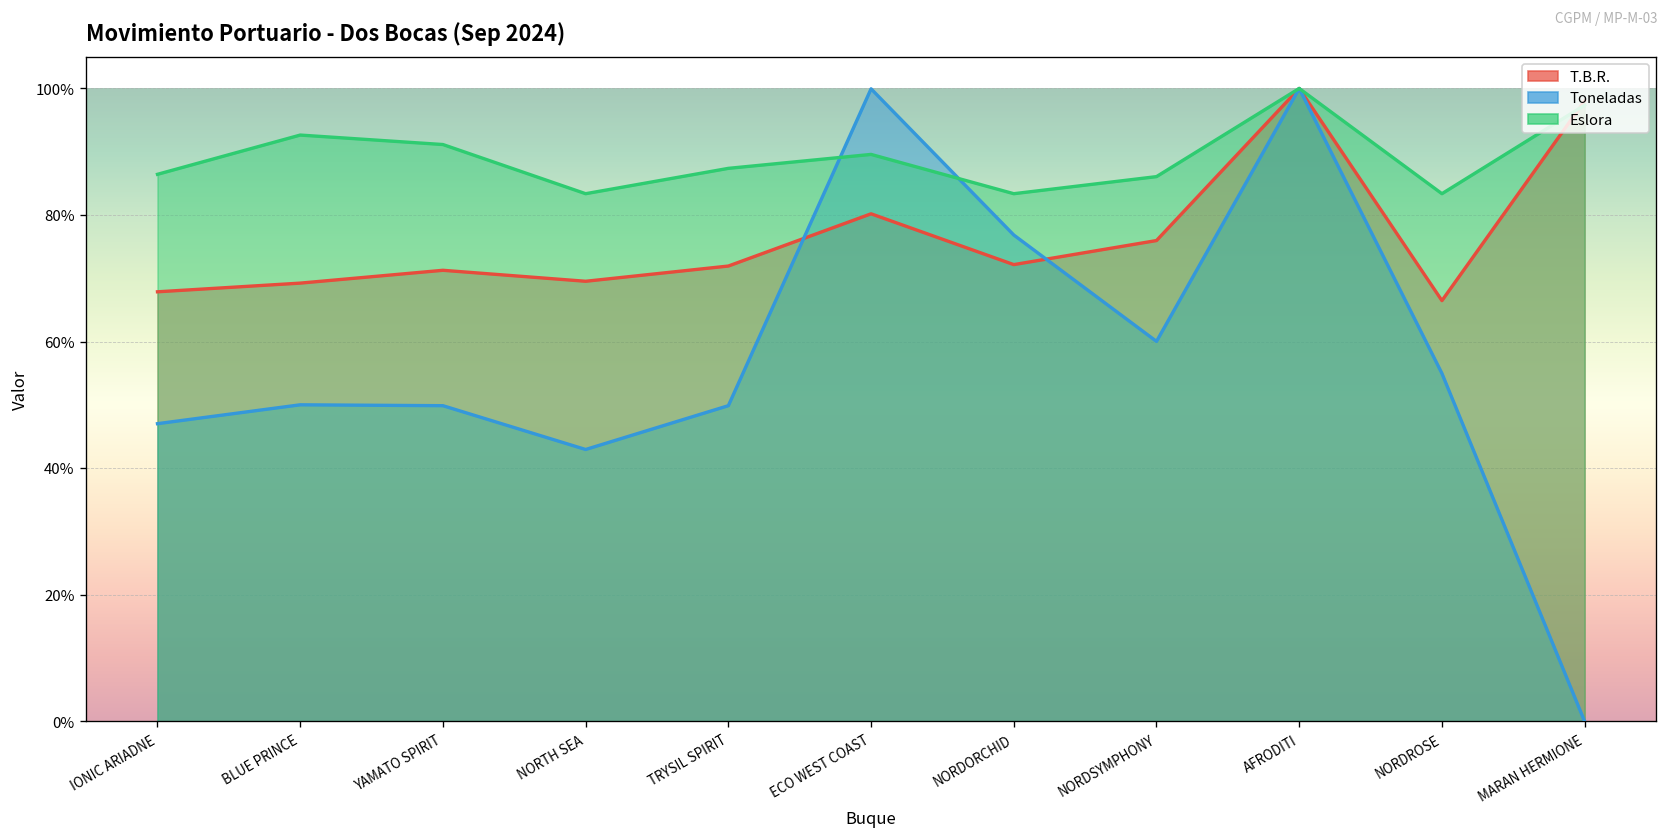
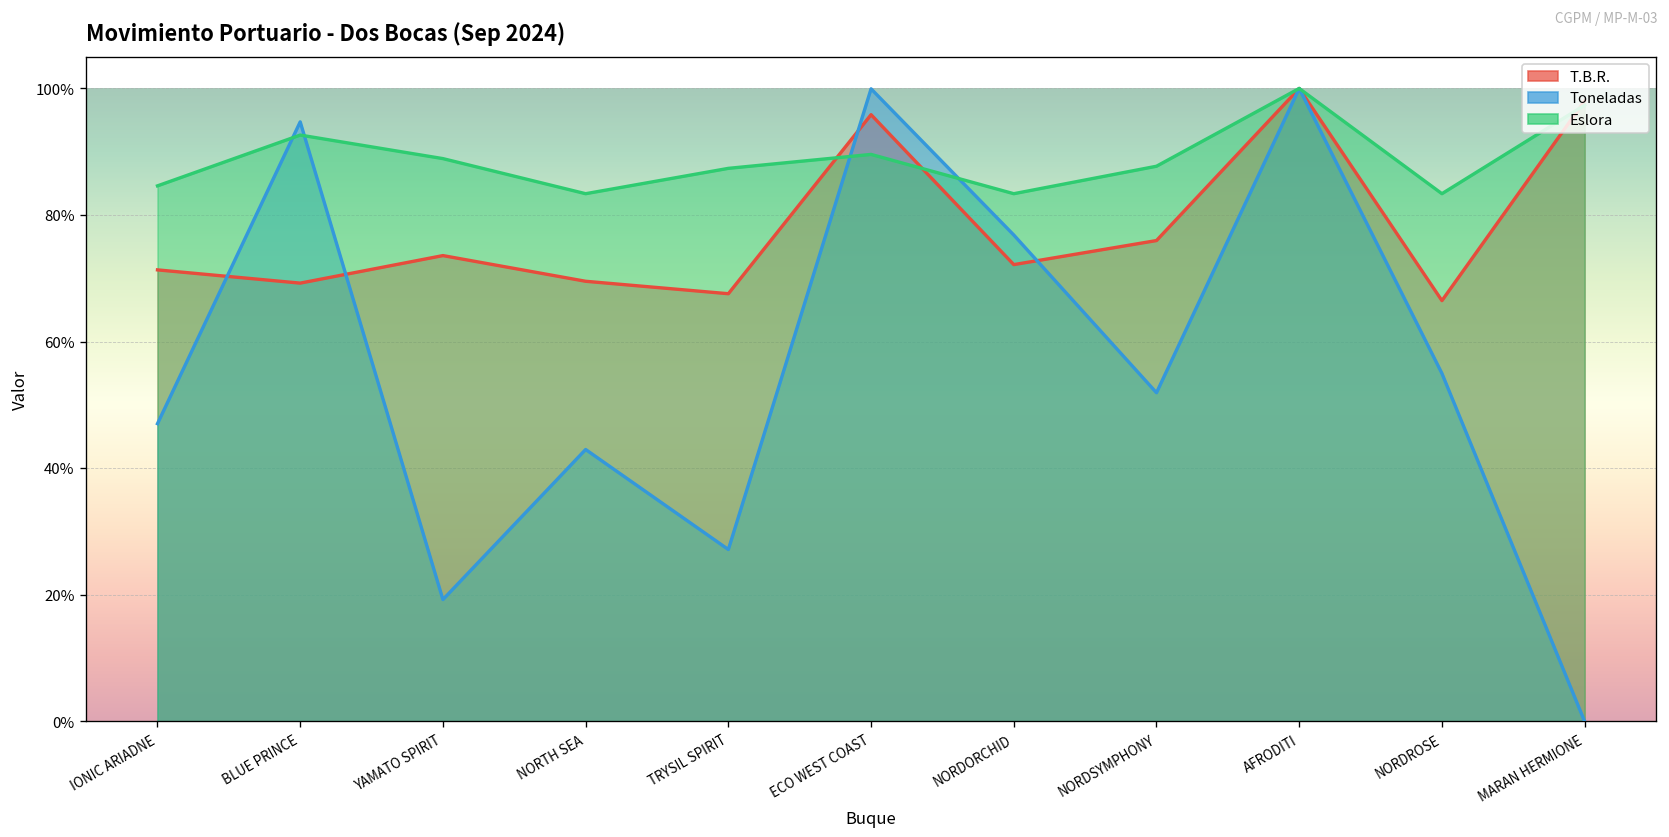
T.B.R., IONIC ARIADNE: 68% -> 71%
Eslora, IONIC ARIADNE: 86% -> 85%
Toneladas, BLUE PRINCE: 50% -> 95%
T.B.R., YAMATO SPIRIT: 71% -> 74%
Toneladas, YAMATO SPIRIT: 50% -> 19%
Eslora, YAMATO SPIRIT: 91% -> 89%
T.B.R., TRYSIL SPIRIT: 72% -> 68%
Toneladas, TRYSIL SPIRIT: 50% -> 27%
T.B.R., ECO WEST COAST: 80% -> 96%
Toneladas, NORDSYMPHONY: 60% -> 52%
Eslora, NORDSYMPHONY: 86% -> 88%
